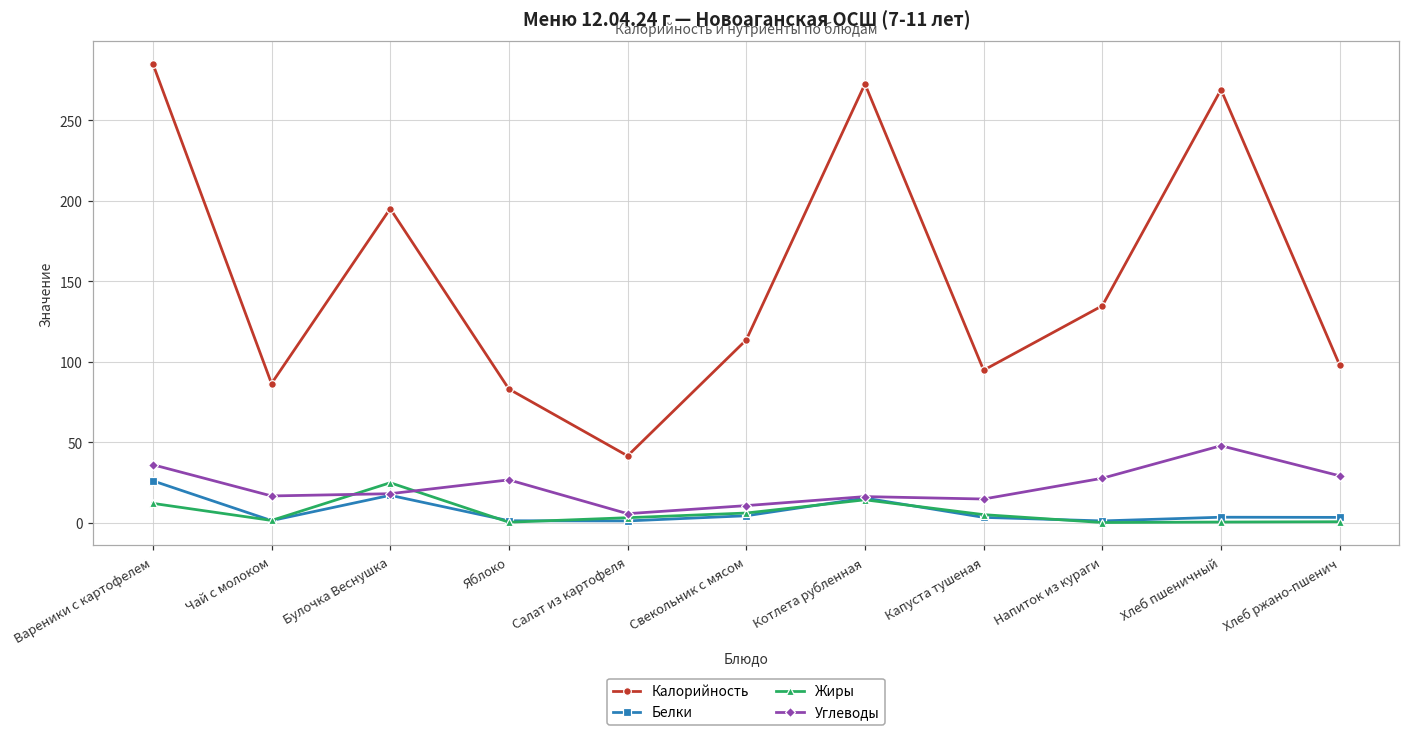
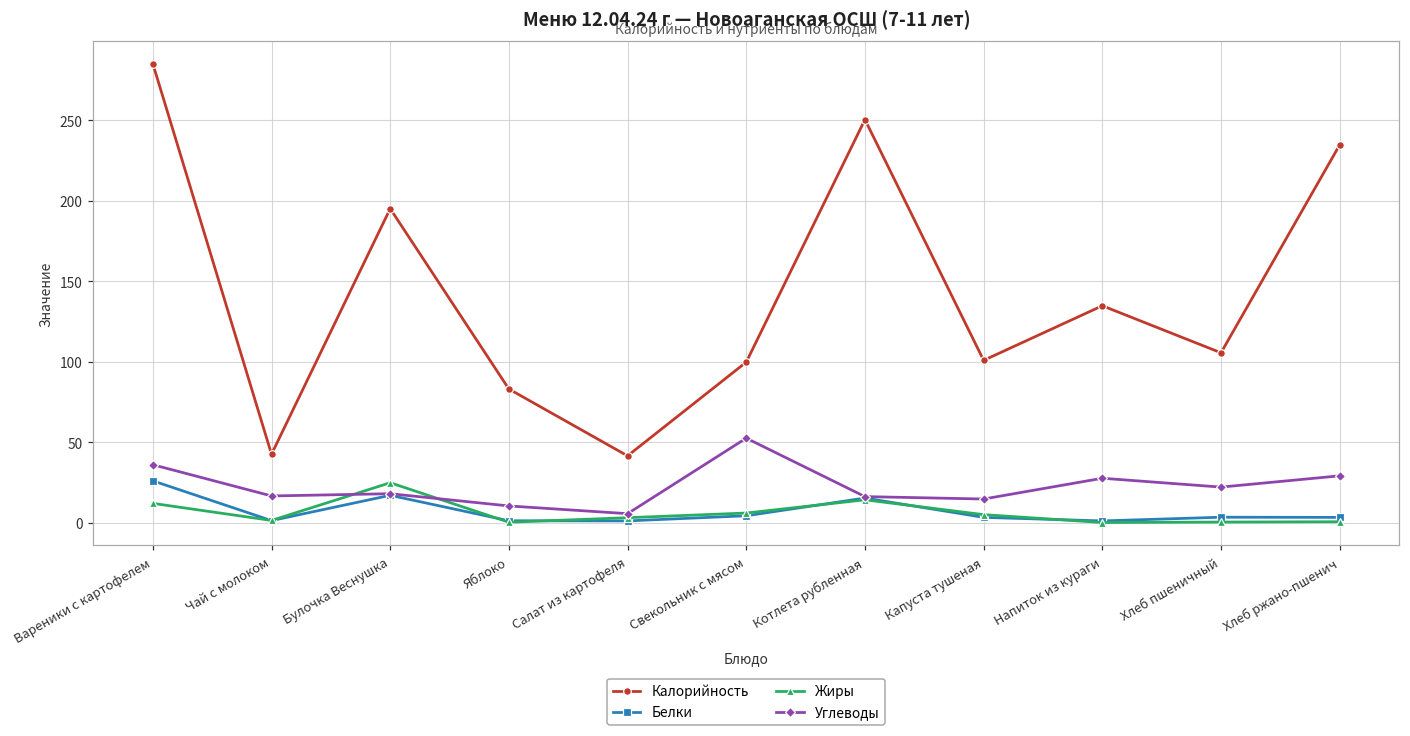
Калорийность, Чай с молоком: 86 -> 43
Углеводы, Яблоко: 27 -> 10
Калорийность, Свекольник с мясом: 114 -> 100
Углеводы, Свекольник с мясом: 11 -> 53
Калорийность, Котлета рубленная: 272 -> 250
Калорийность, Капуста тушеная: 95 -> 101
Калорийность, Хлеб пшеничный: 269 -> 106
Углеводы, Хлеб пшеничный: 48 -> 22
Калорийность, Хлеб ржано-пшенич: 98 -> 235
